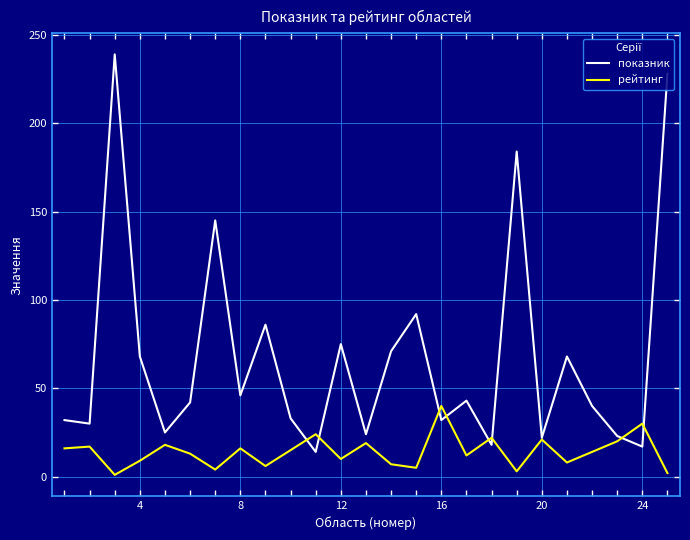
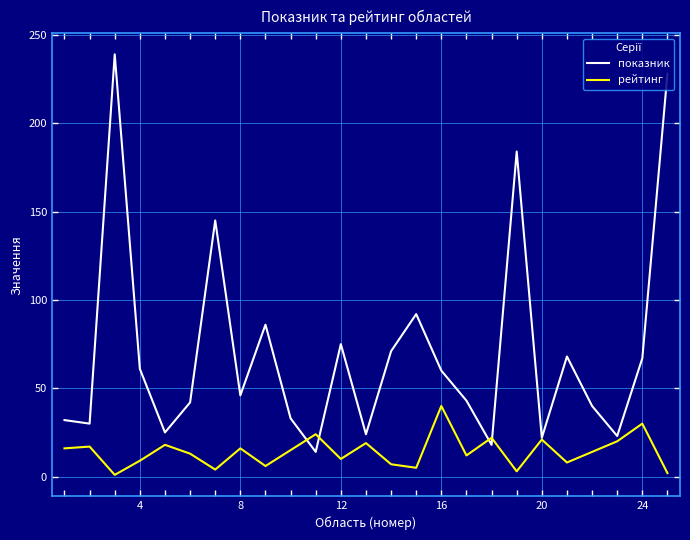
показник, 4: 68 -> 61
показник, 16: 32 -> 60
показник, 24: 17 -> 67
